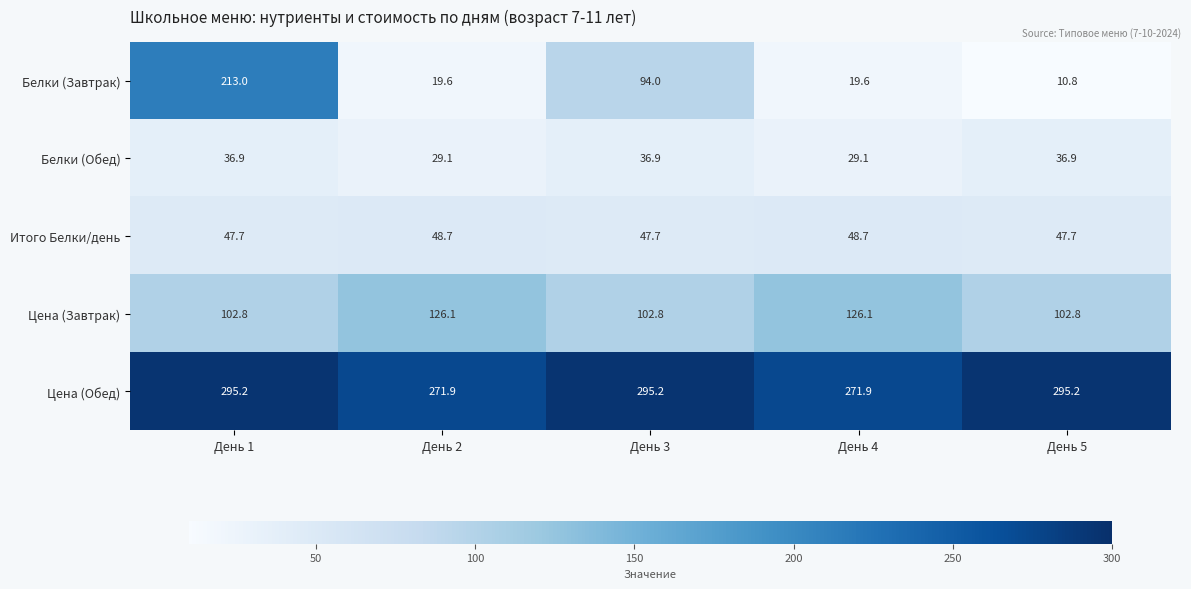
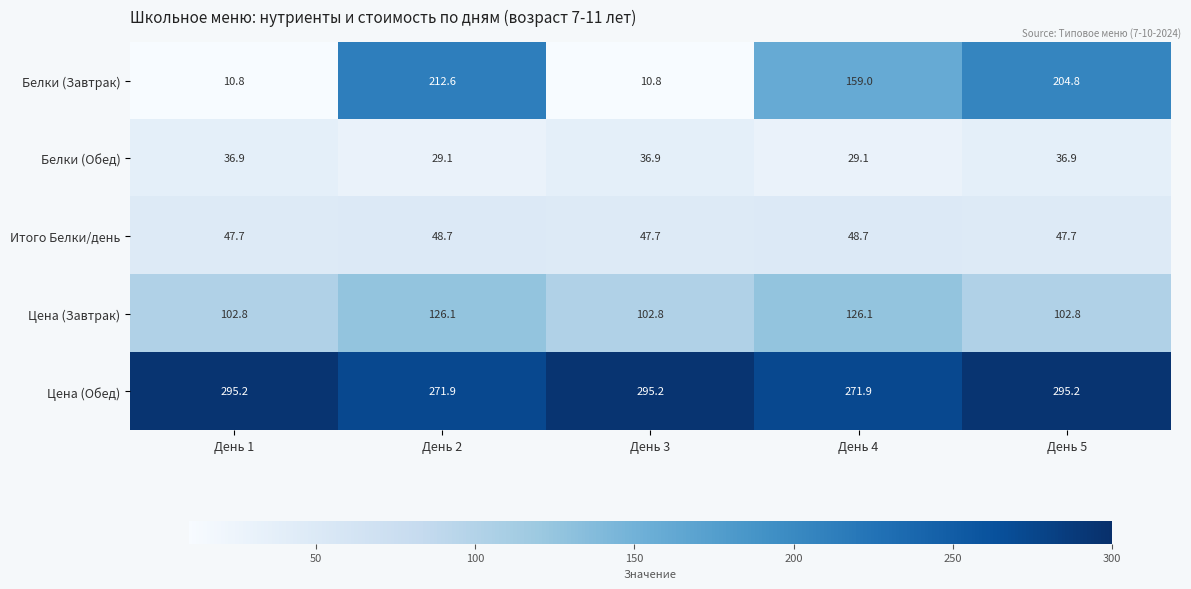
Белки (Завтрак), День 1: 213.0 -> 10.8
Белки (Завтрак), День 2: 19.6 -> 212.6
Белки (Завтрак), День 3: 94.0 -> 10.8
Белки (Завтрак), День 4: 19.6 -> 159.0
Белки (Завтрак), День 5: 10.8 -> 204.8
